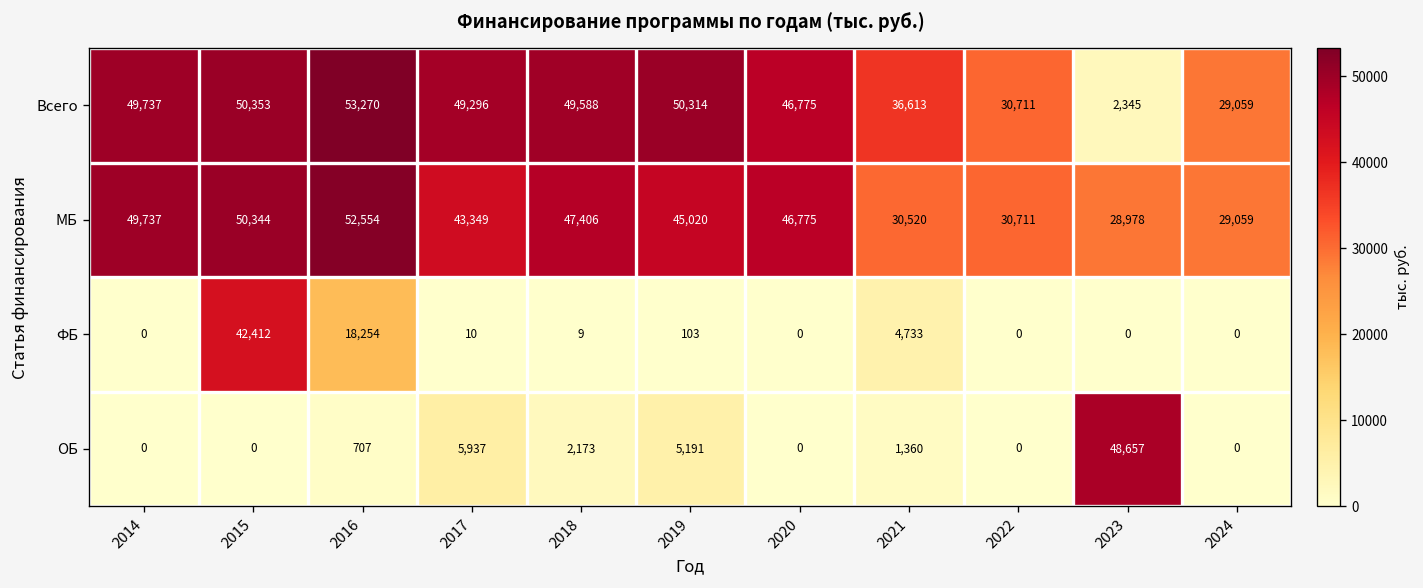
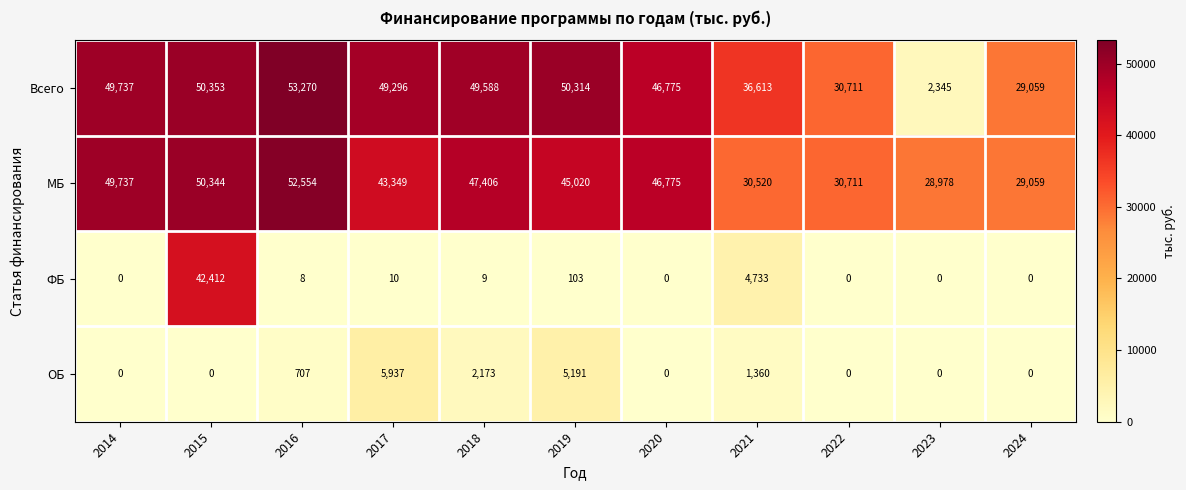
ФБ, 2016: 18,254 -> 8
ОБ, 2023: 48,657 -> 0
